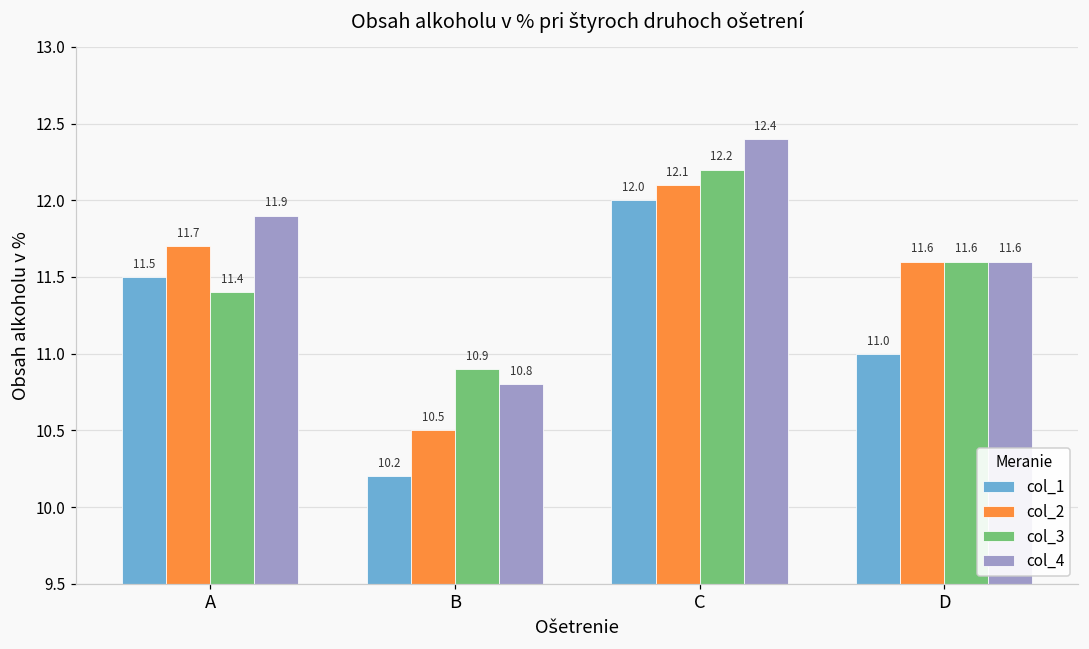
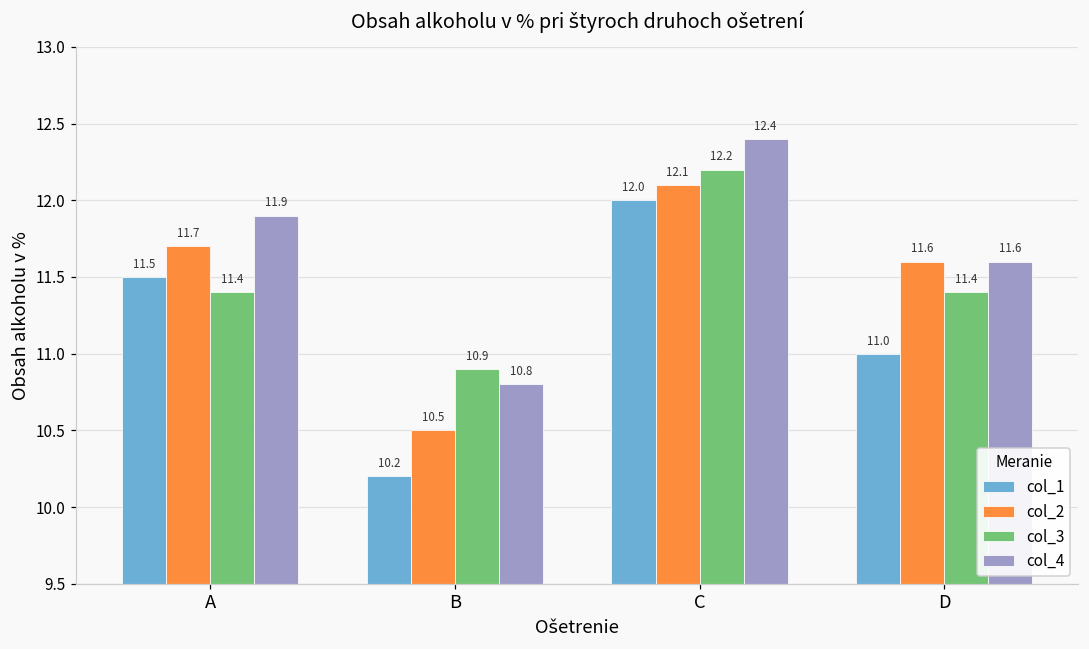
col_3, D: 11.6 -> 11.4
